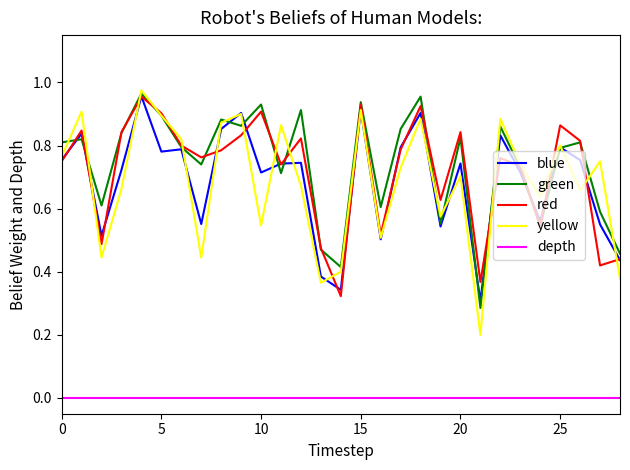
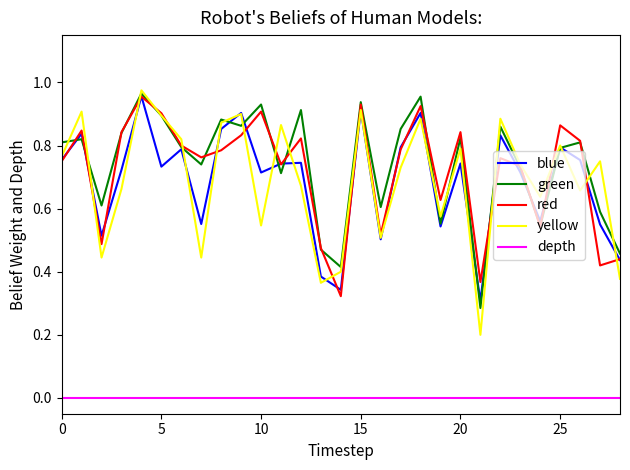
blue, 5: 0.78 -> 0.73
yellow, 20: 0.70 -> 0.79
